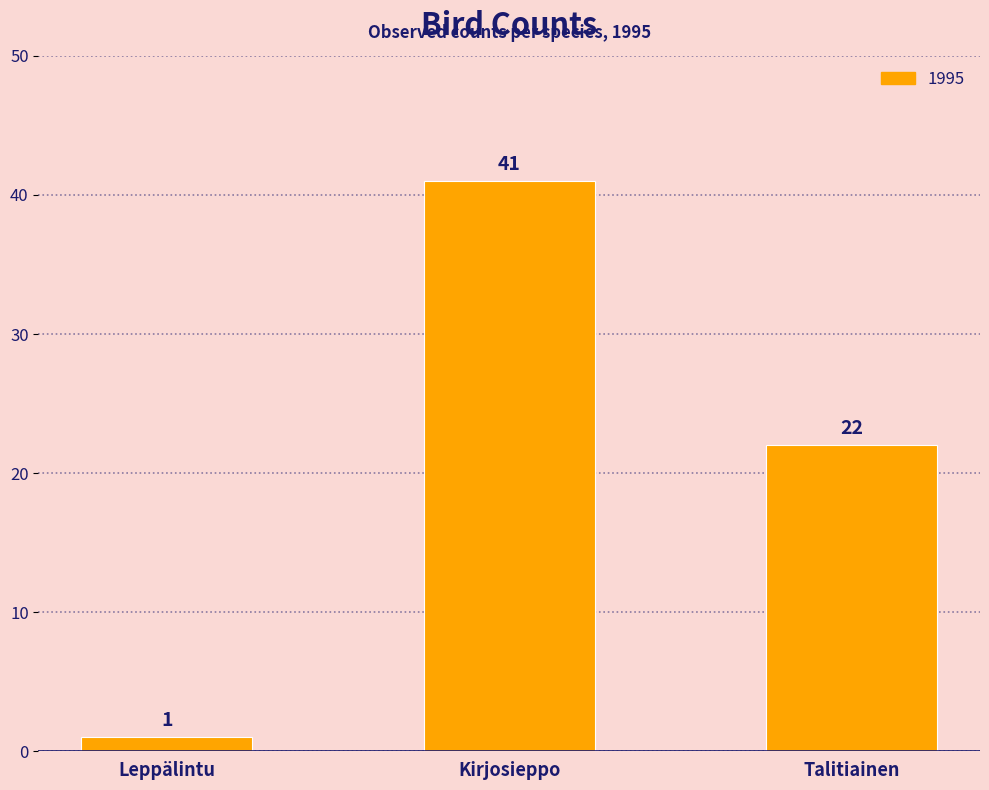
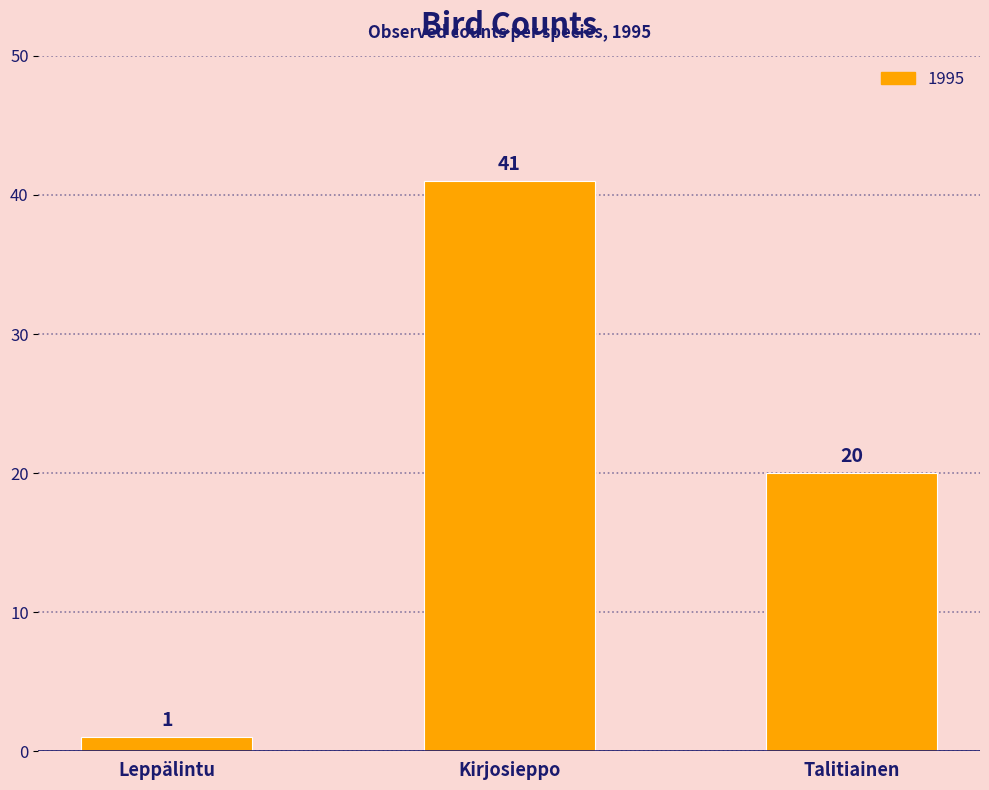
Talitiainen: 22 -> 20
